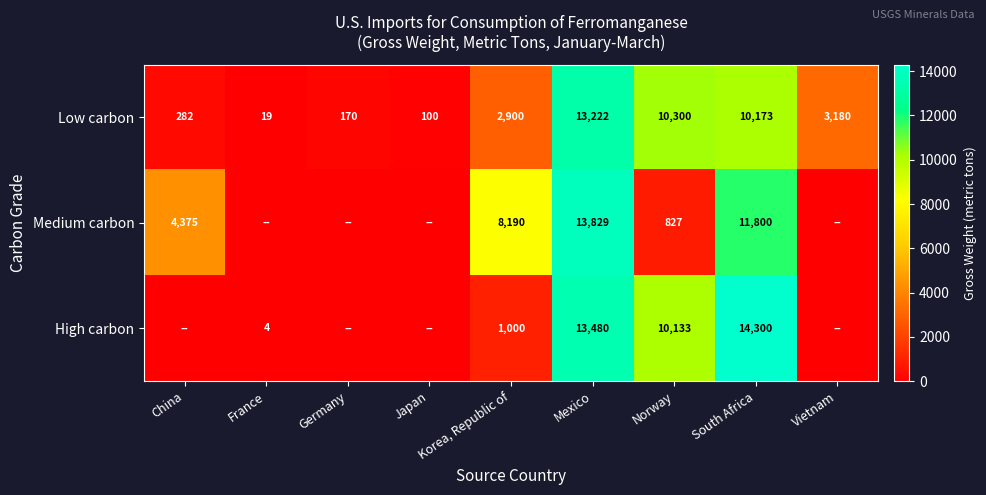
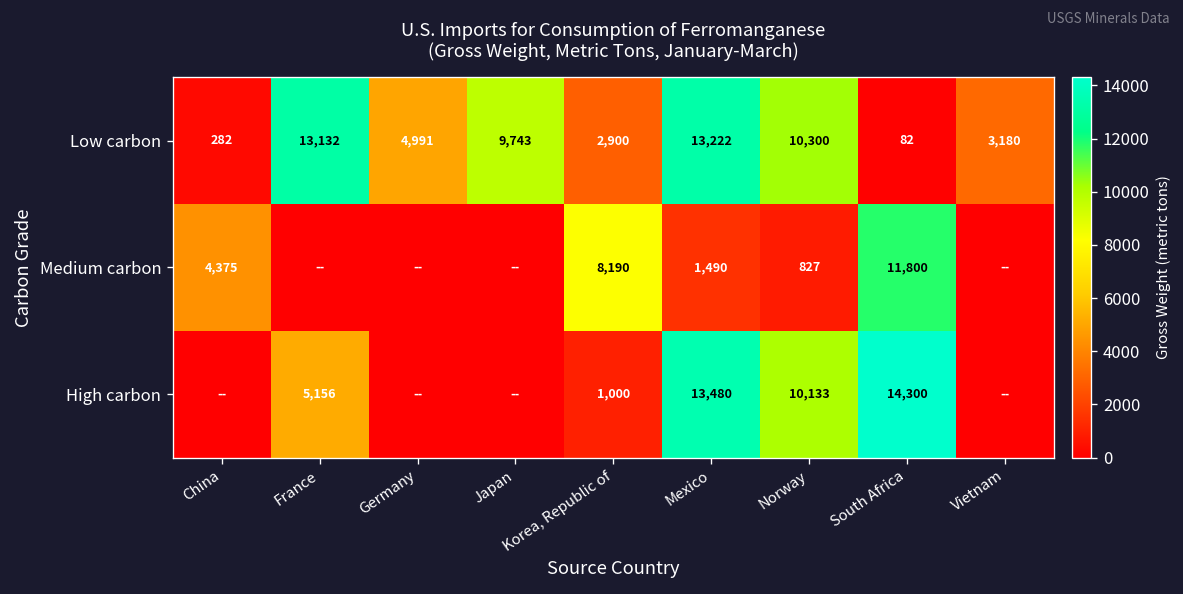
Low carbon, France: 19 -> 13,132
Low carbon, Germany: 170 -> 4,991
Low carbon, Japan: 100 -> 9,743
Low carbon, South Africa: 10,173 -> 82
Medium carbon, Mexico: 13,829 -> 1,490
High carbon, France: 4 -> 5,156
